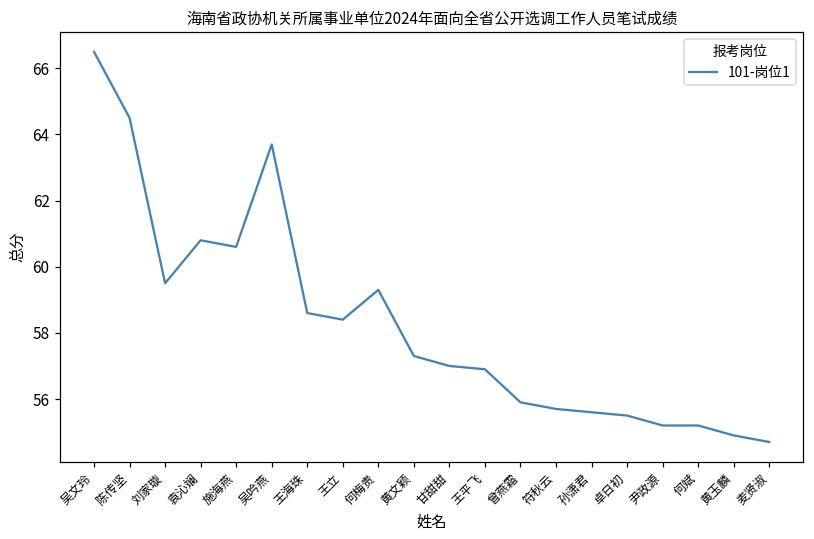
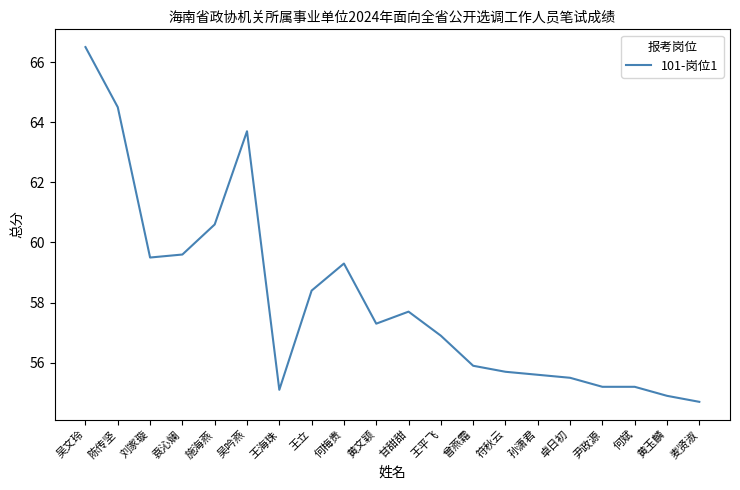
袁沁斓: 60.8 -> 59.6
王海珠: 58.6 -> 55.1
甘甜甜: 57.0 -> 57.7
